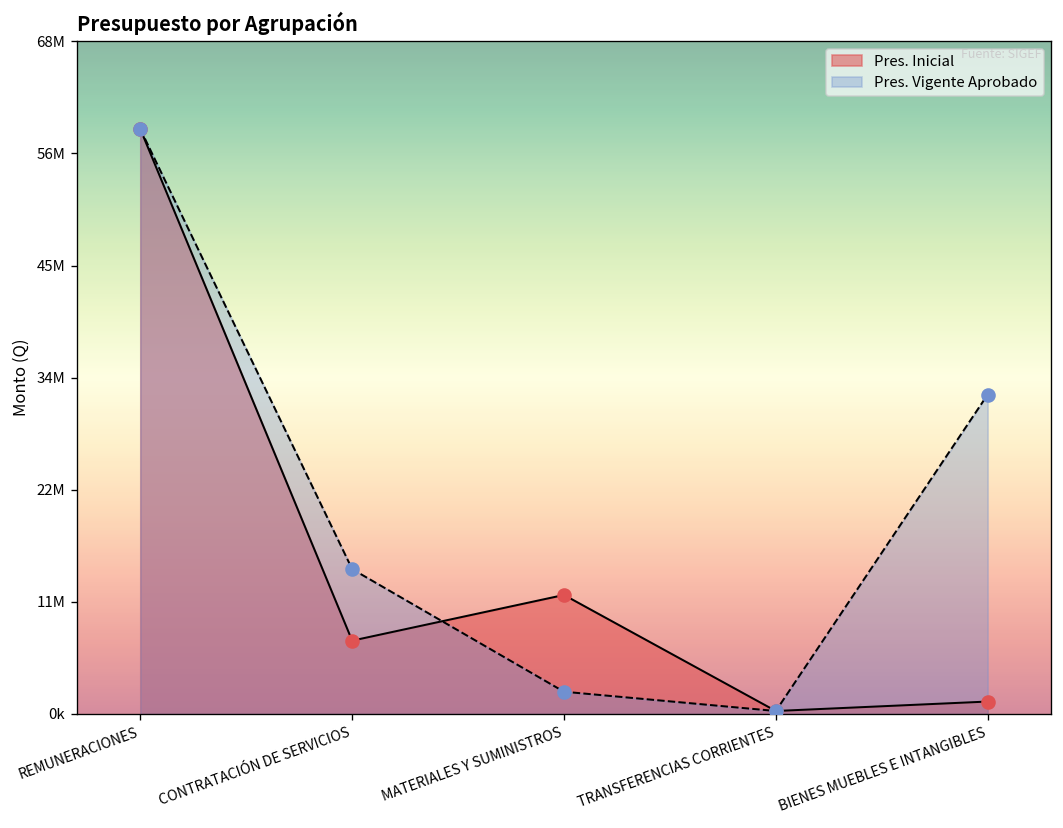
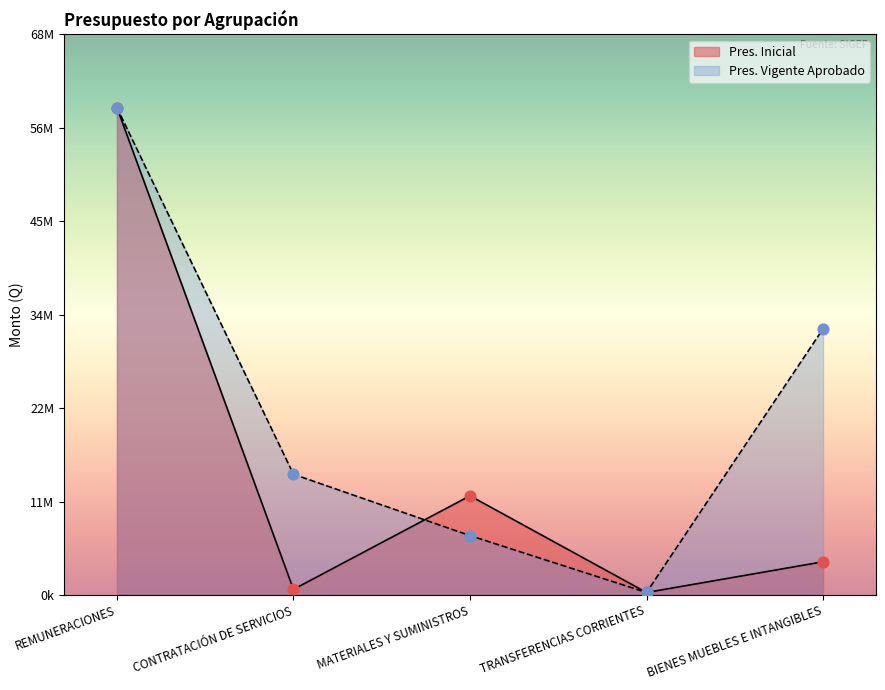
Pres. Inicial, CONTRATACIÓN DE SERVICIOS: 7000000 -> 1000000
Pres. Vigente Aprobado, MATERIALES Y SUMINISTROS: 2000000 -> 7000000
Pres. Inicial, BIENES MUEBLES E INTANGIBLES: 1000000 -> 4000000
